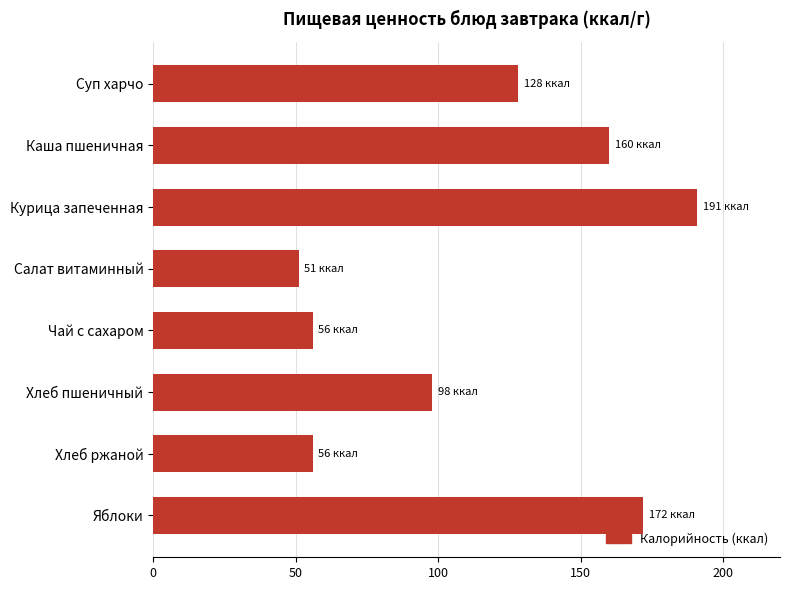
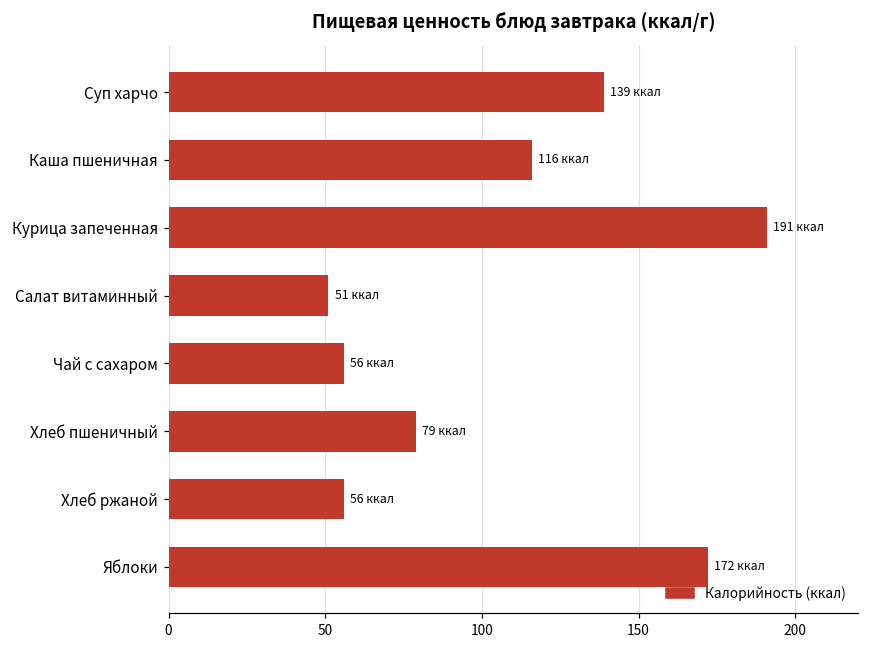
Суп харчо: 128 -> 139
Каша пшеничная: 160 -> 116
Хлеб пшеничный: 98 -> 79
